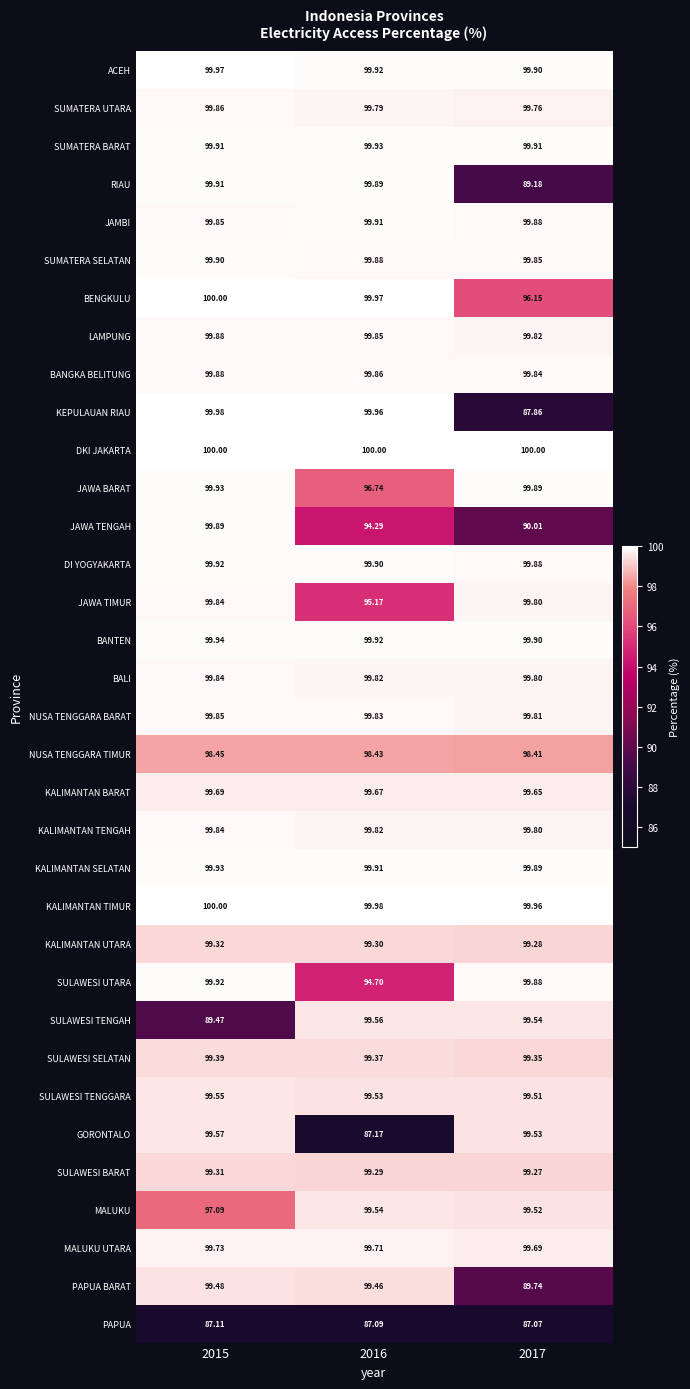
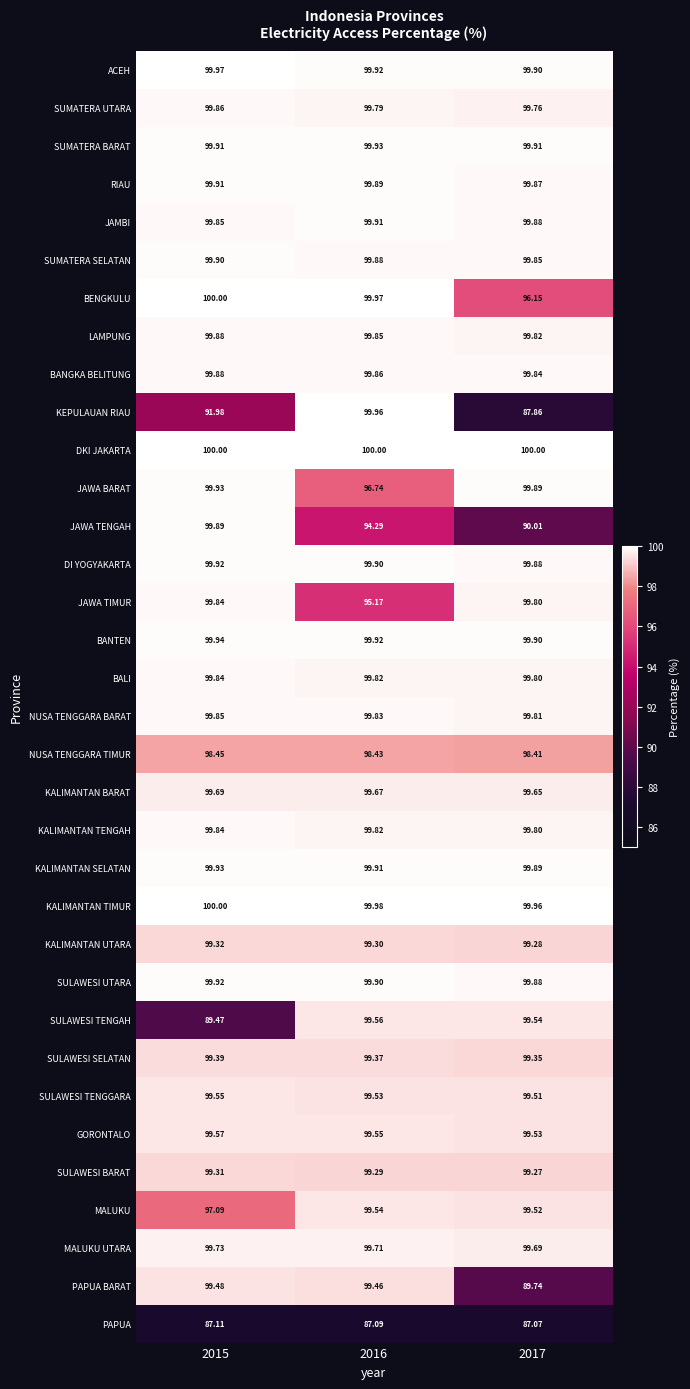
RIAU, 2017: 89.18 -> 99.87
KEPULAUAN RIAU, 2015: 99.98 -> 91.98
SULAWESI UTARA, 2016: 94.70 -> 99.90
GORONTALO, 2016: 87.17 -> 99.55
